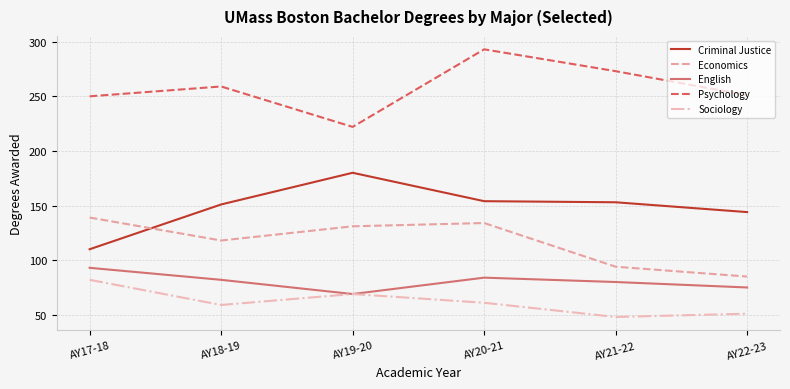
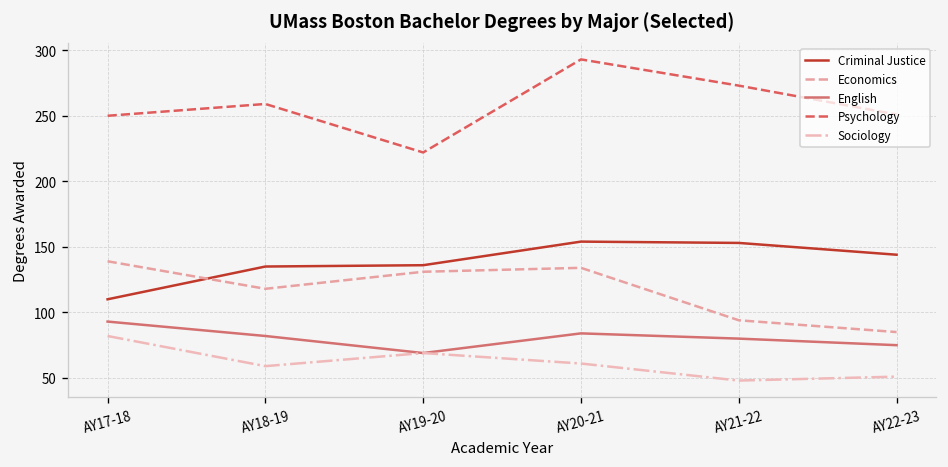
Criminal Justice, AY18-19: 151 -> 135
Criminal Justice, AY19-20: 180 -> 136
